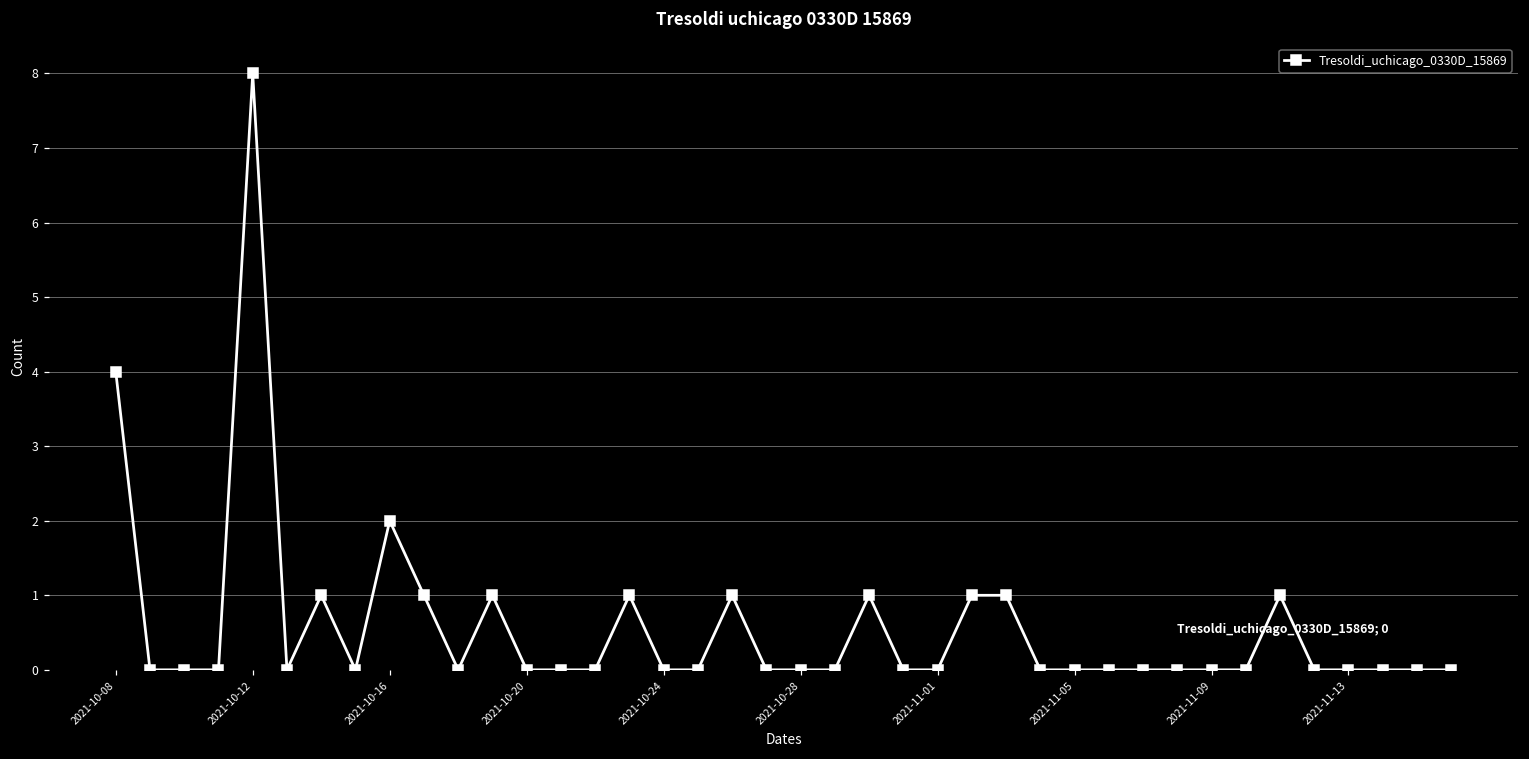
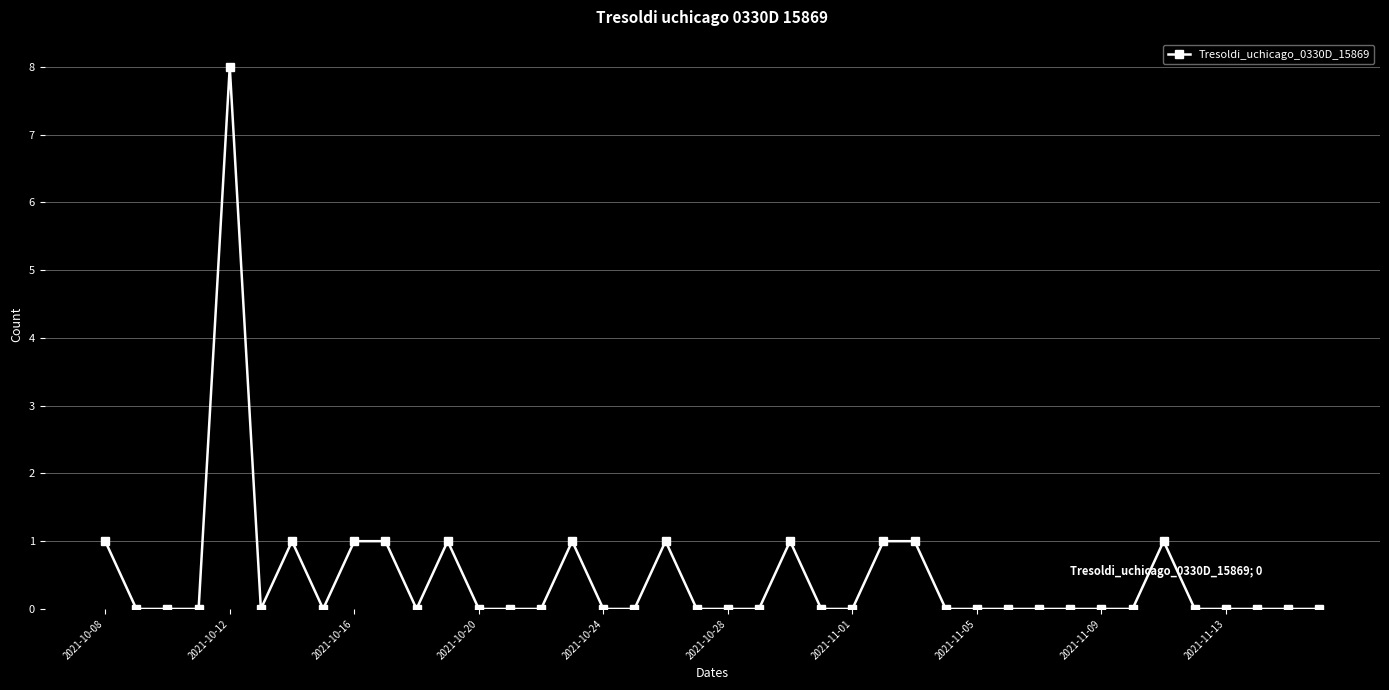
2021-10-08: 4 -> 1
2021-10-16: 2 -> 1
